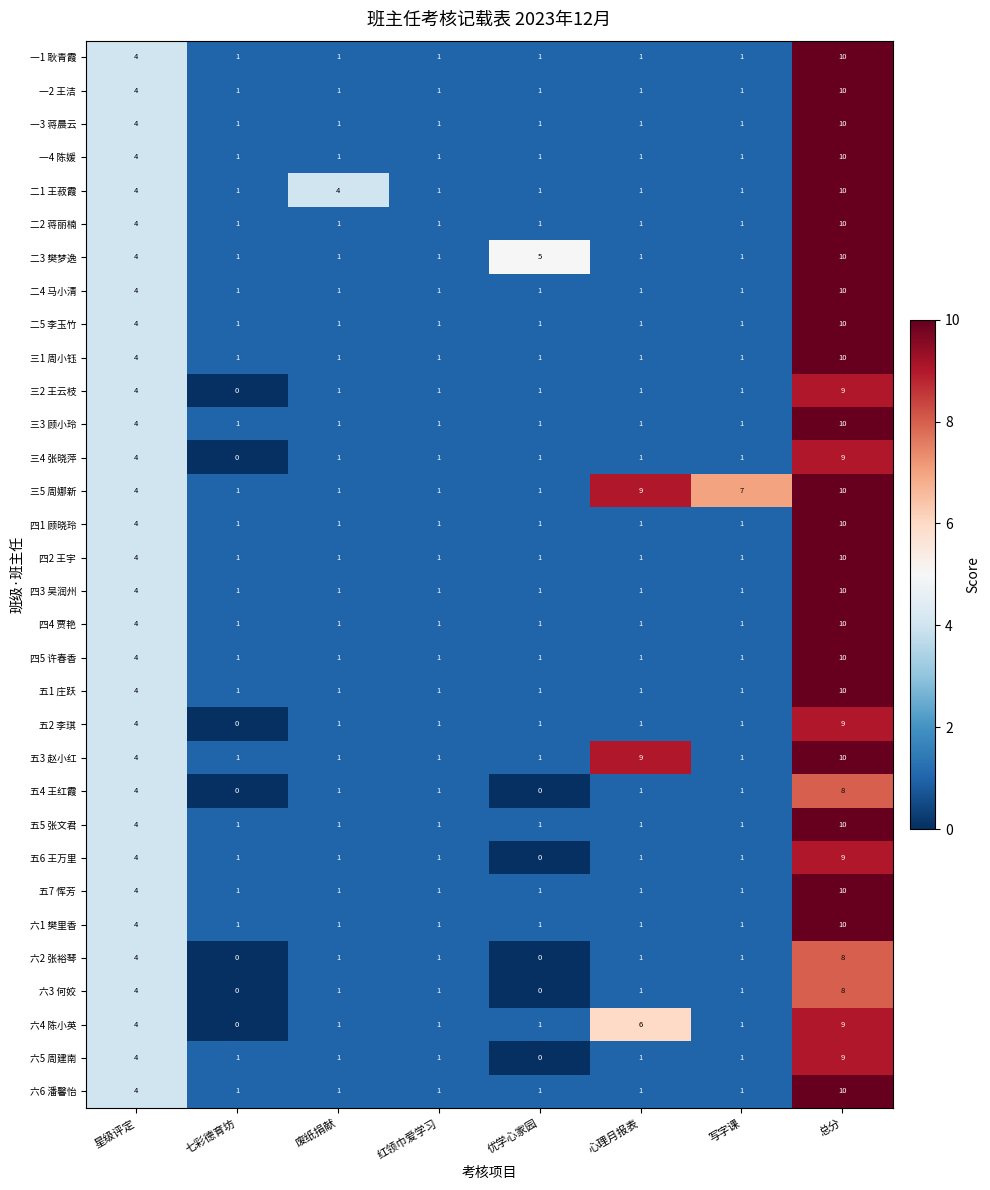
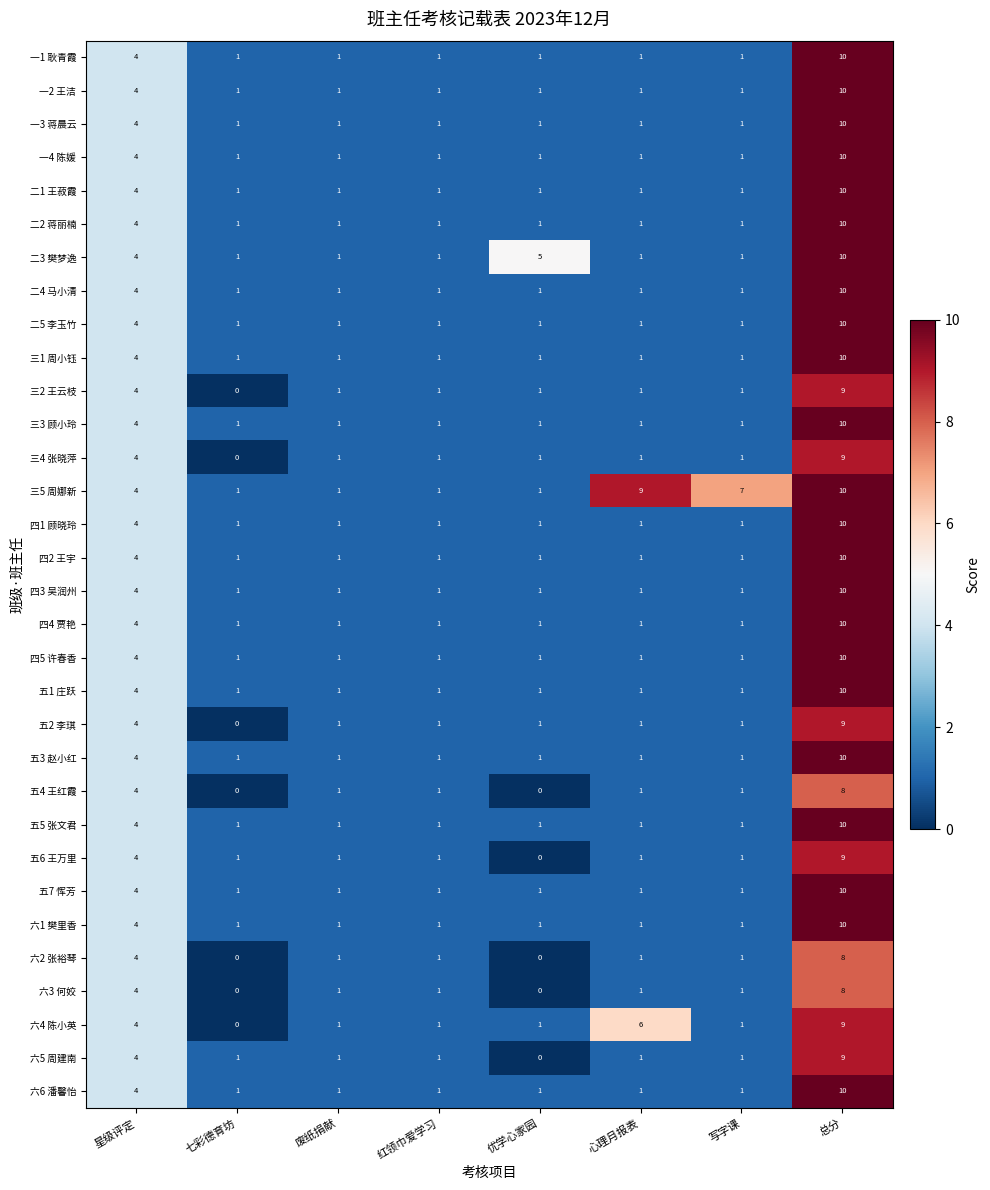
二1 王菽霞, 废纸捐献: 4 -> 1
五3 赵小红, 心理月报表: 9 -> 1
